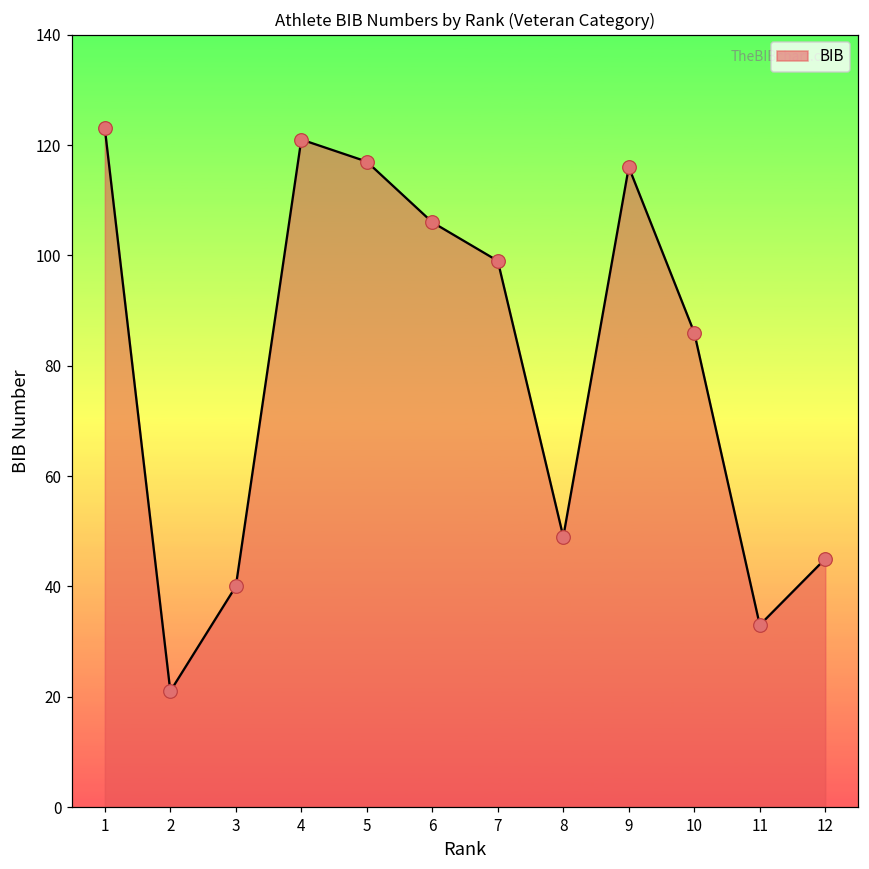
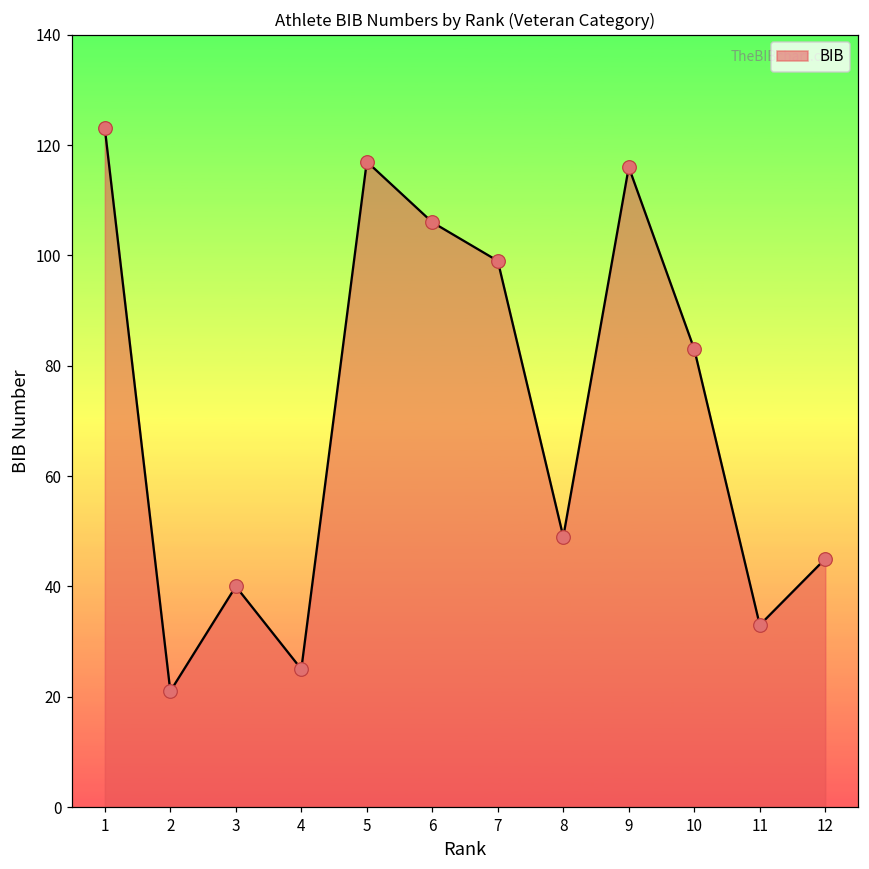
4: 121 -> 25
10: 86 -> 83
